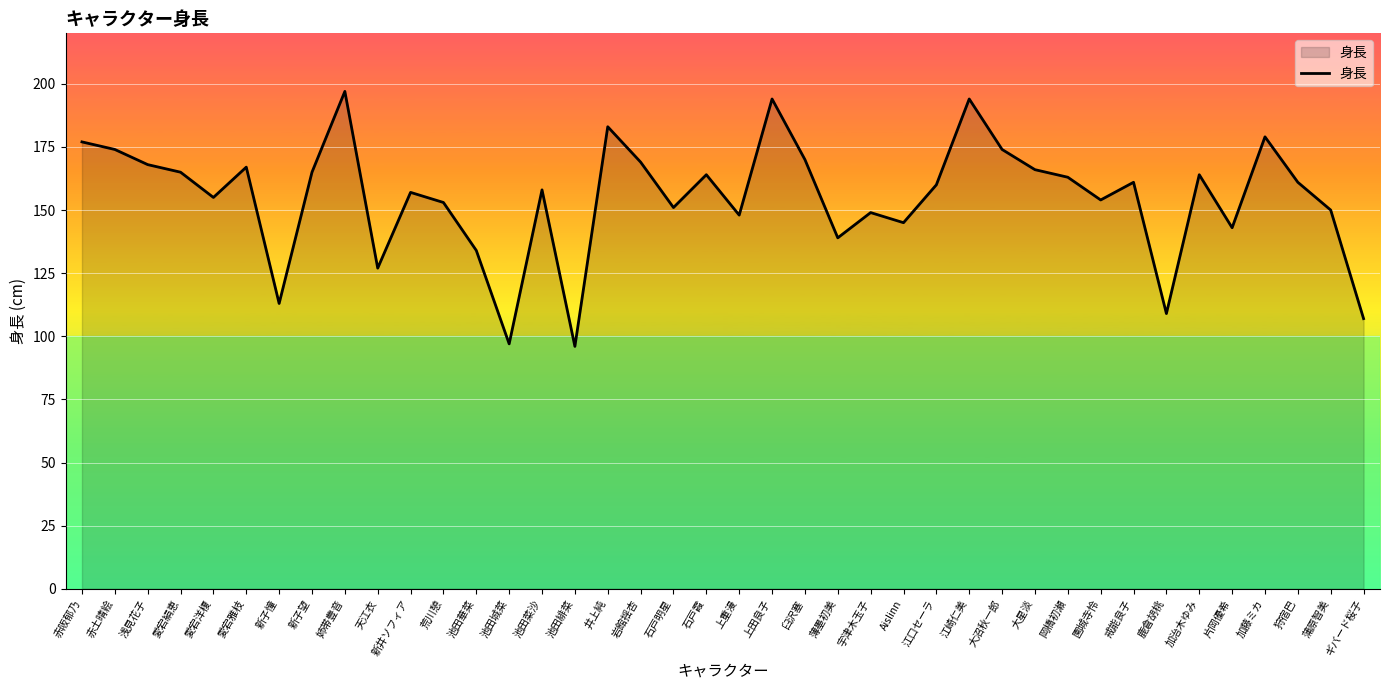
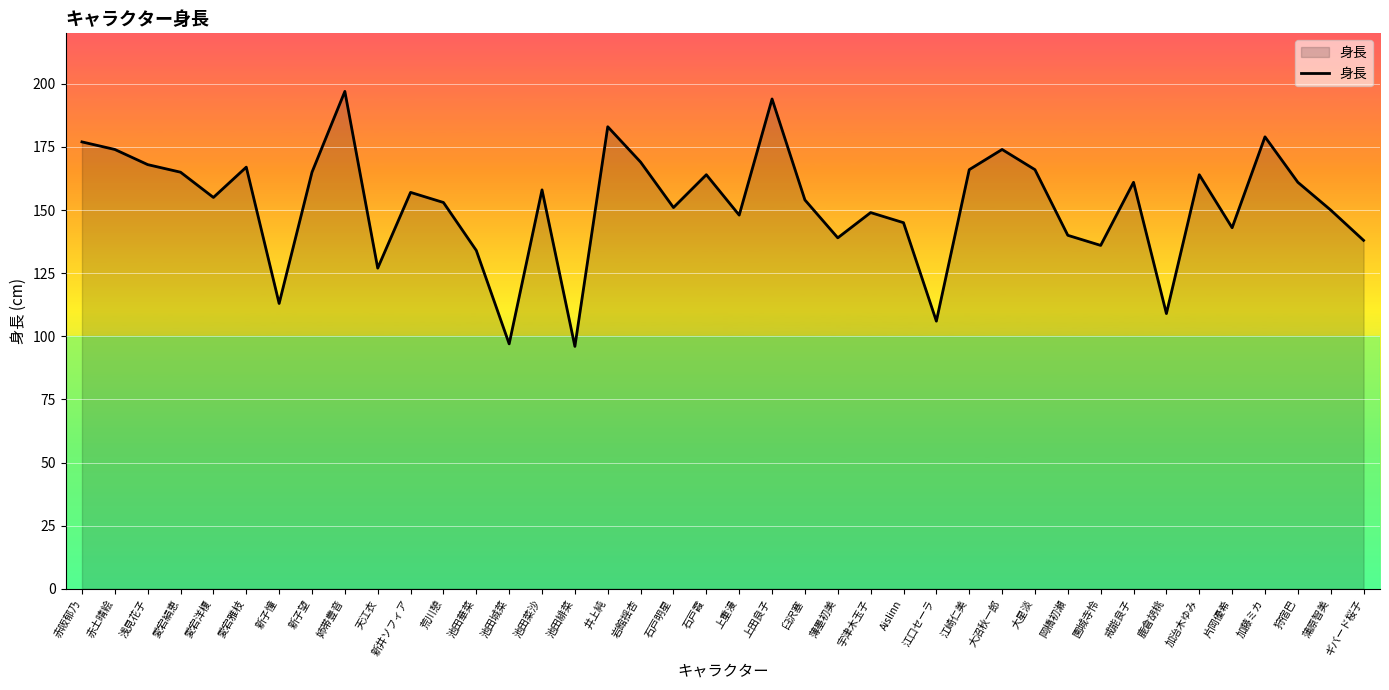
臼沢塞: 170 -> 154
江口セーラ: 160 -> 106
江崎仁美: 194 -> 166
岡橋初瀬: 163 -> 140
園城寺怜: 154 -> 136
ギバード桜子: 107 -> 138
